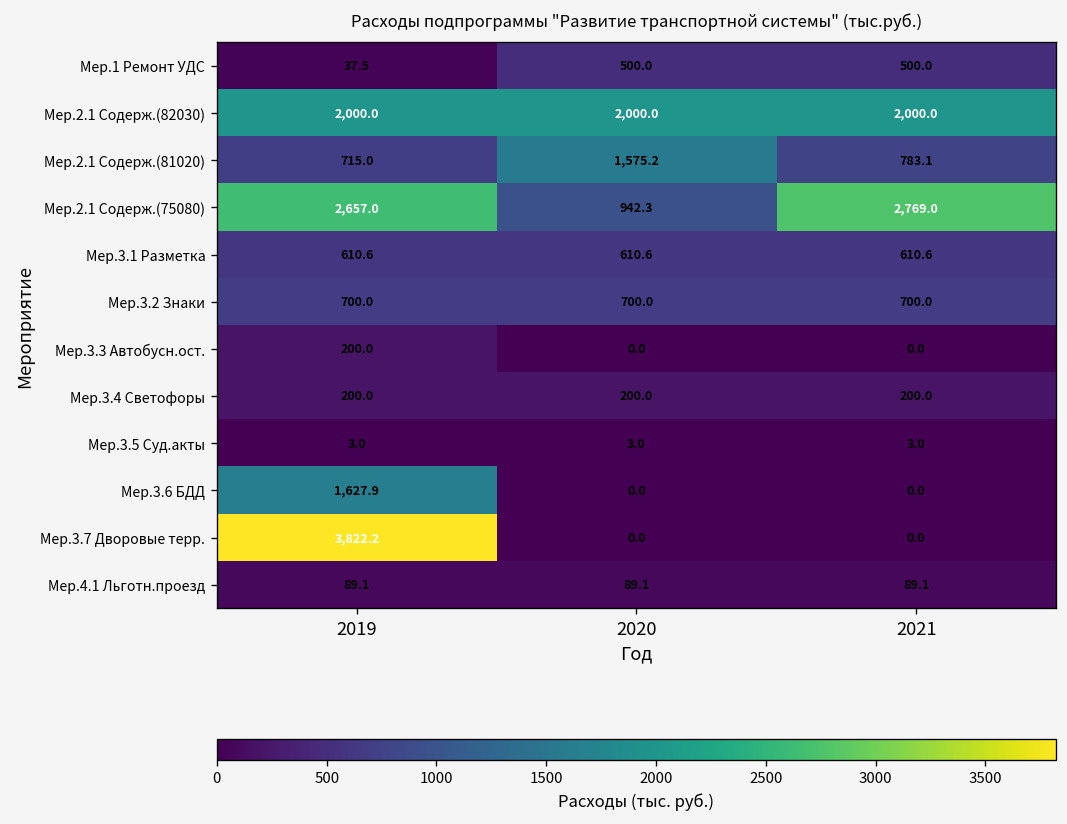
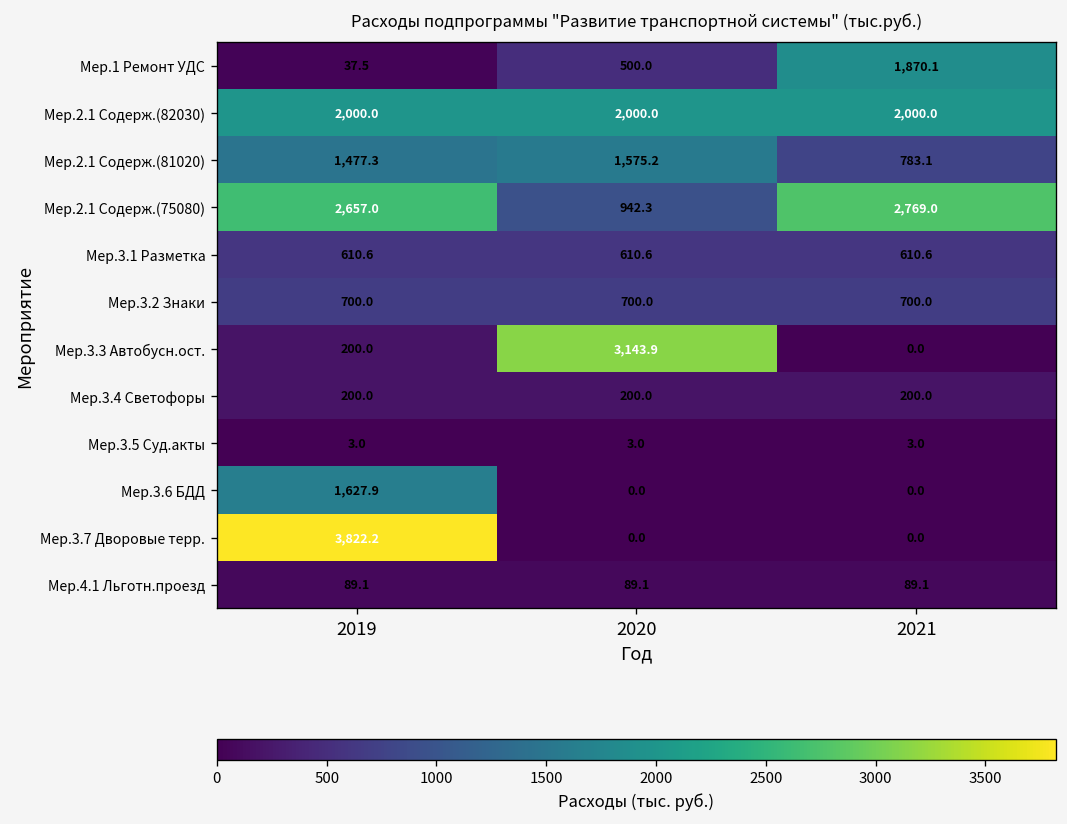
Мер.1 Ремонт УДС, 2021: 500.0 -> 1,870.1
Мер.2.1 Содерж.(81020), 2019: 715.0 -> 1,477.3
Мер.3.3 Автобусн.ост., 2020: 0.0 -> 3,143.9
